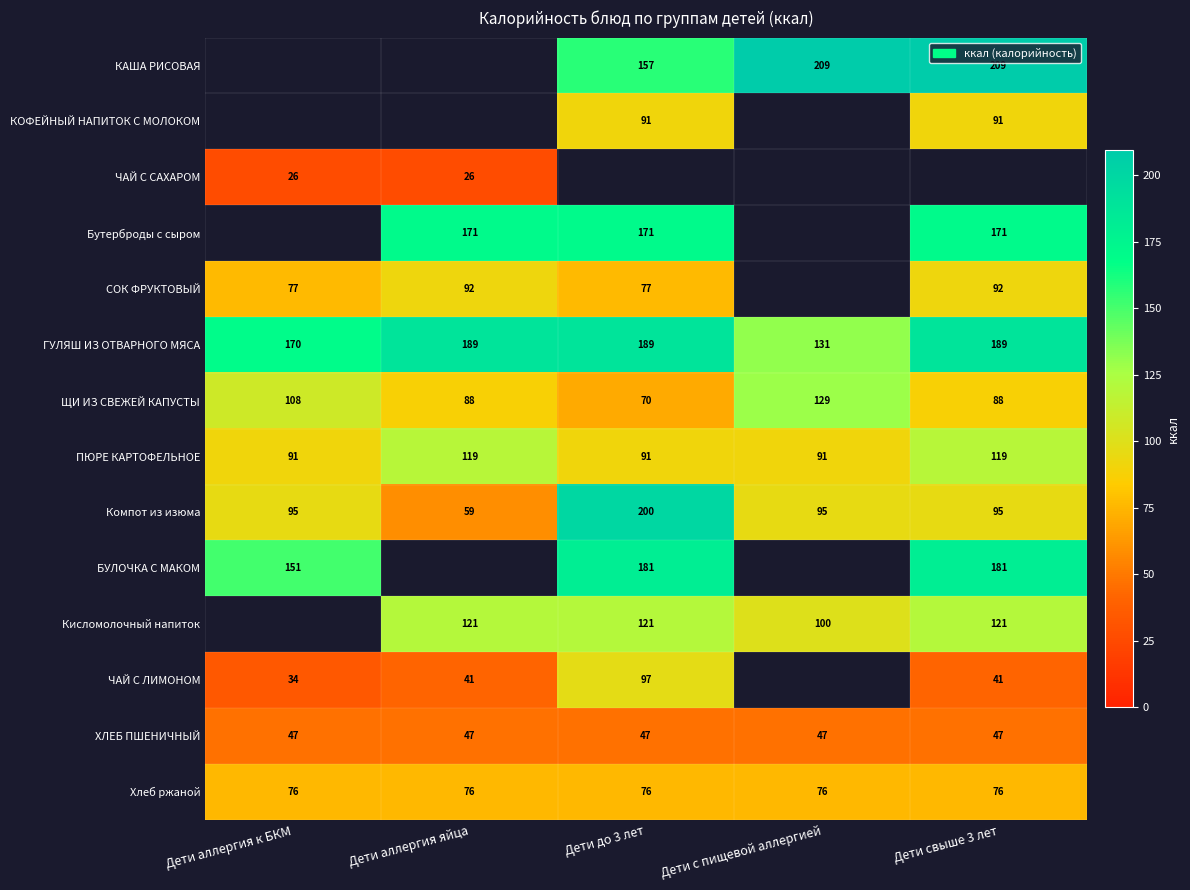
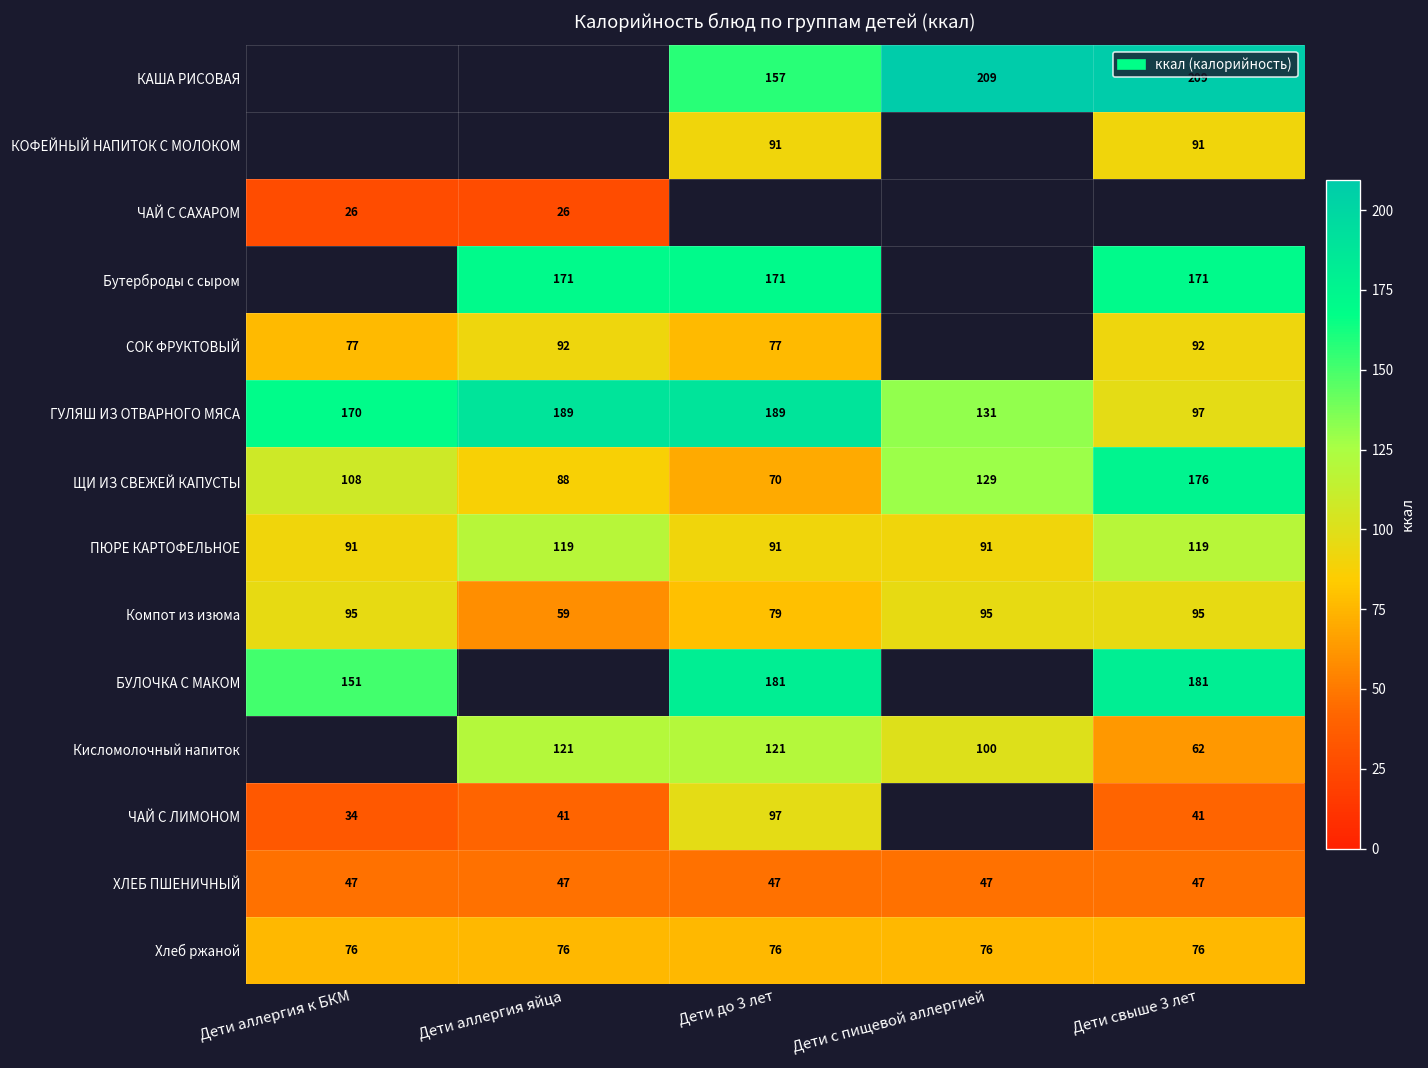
ГУЛЯШ ИЗ ОТВАРНОГО МЯСА, Дети свыше 3 лет: 189 -> 97
ЩИ ИЗ СВЕЖЕЙ КАПУСТЫ, Дети свыше 3 лет: 88 -> 176
Компот из изюма, Дети до 3 лет: 200 -> 79
Кисломолочный напиток, Дети свыше 3 лет: 121 -> 62
